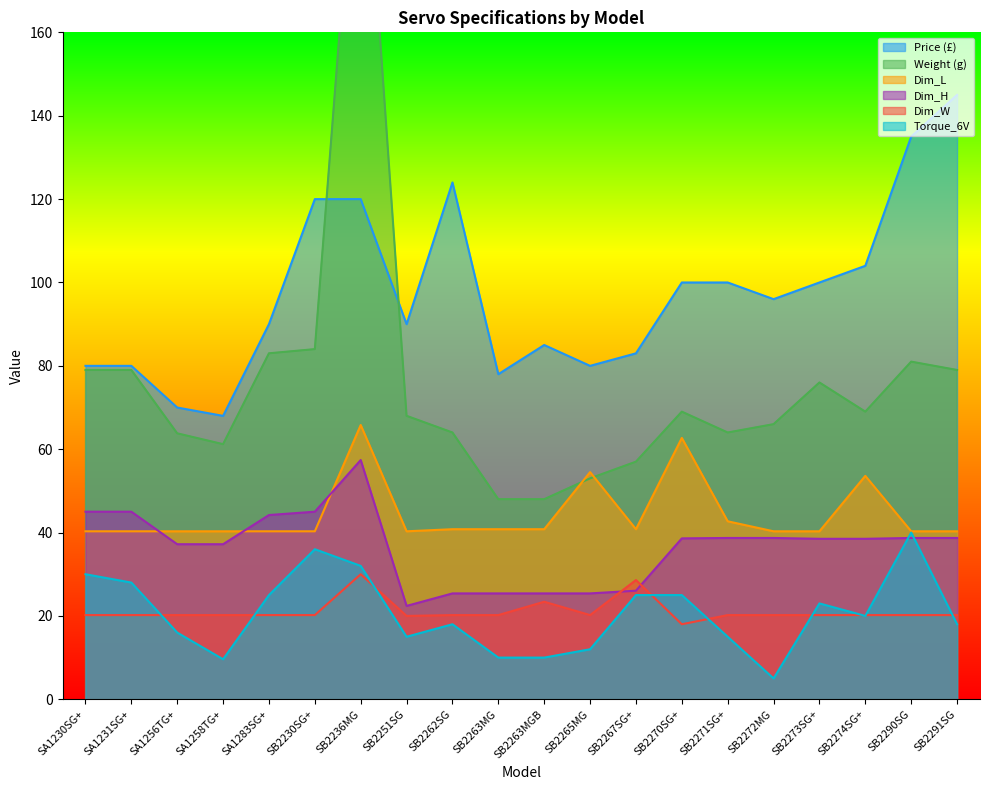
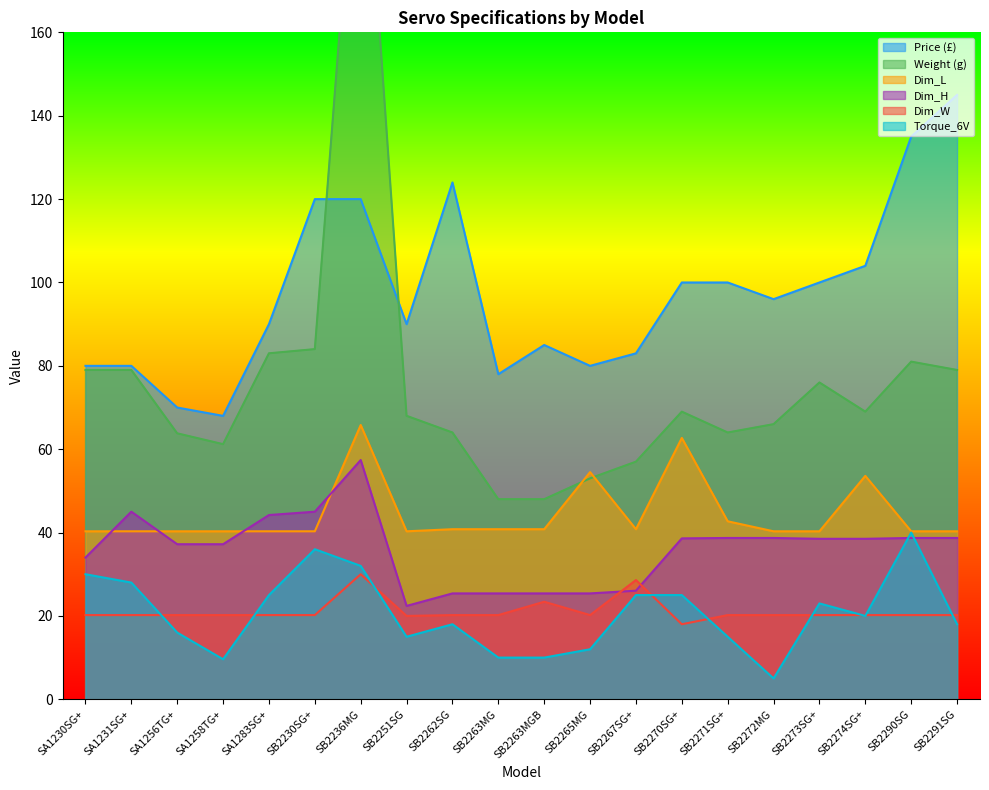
Dim_H, SA1230SG+: 45 -> 34
